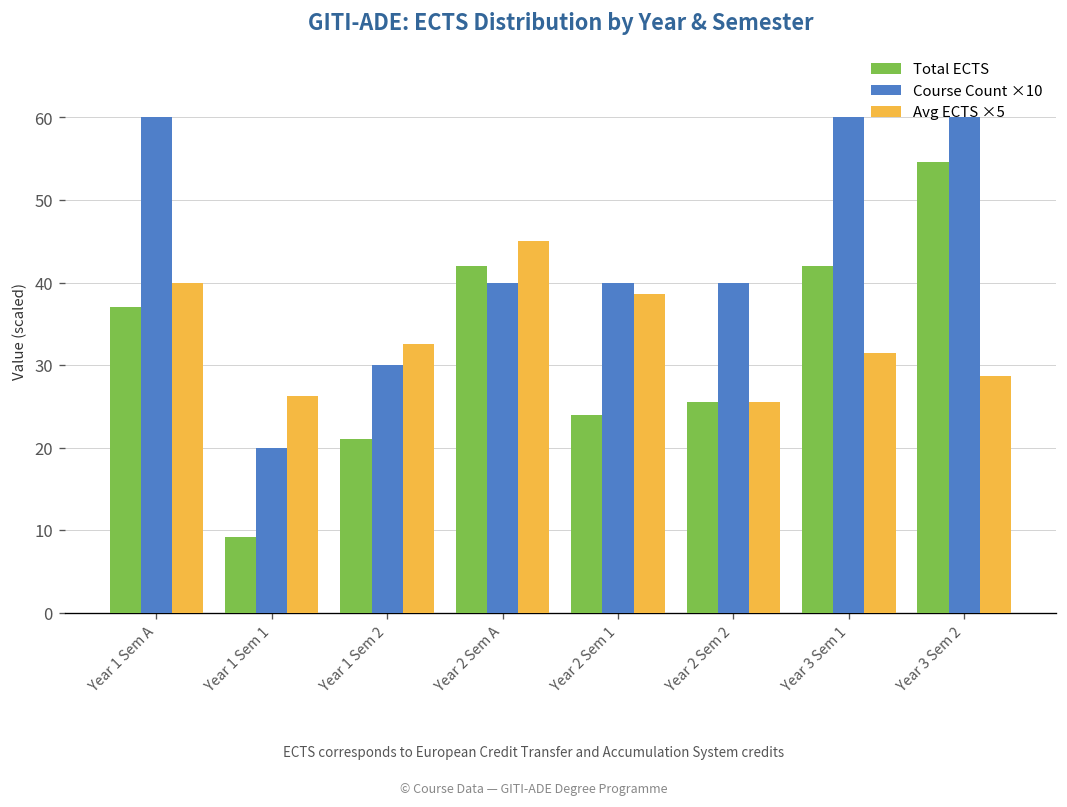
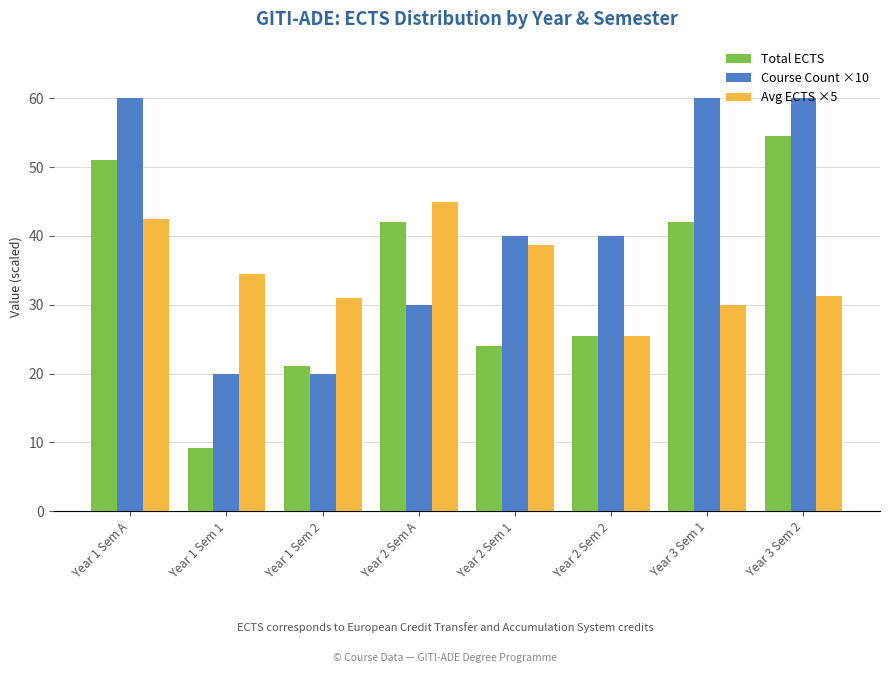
Total ECTS, Year 1 Sem A: 37 -> 51
Avg ECTS ×5, Year 1 Sem A: 40 -> 43
Avg ECTS ×5, Year 1 Sem 1: 26 -> 34
Course Count ×10, Year 1 Sem 2: 30 -> 20
Avg ECTS ×5, Year 1 Sem 2: 33 -> 31
Course Count ×10, Year 2 Sem A: 40 -> 30
Avg ECTS ×5, Year 3 Sem 1: 32 -> 30
Avg ECTS ×5, Year 3 Sem 2: 29 -> 31
